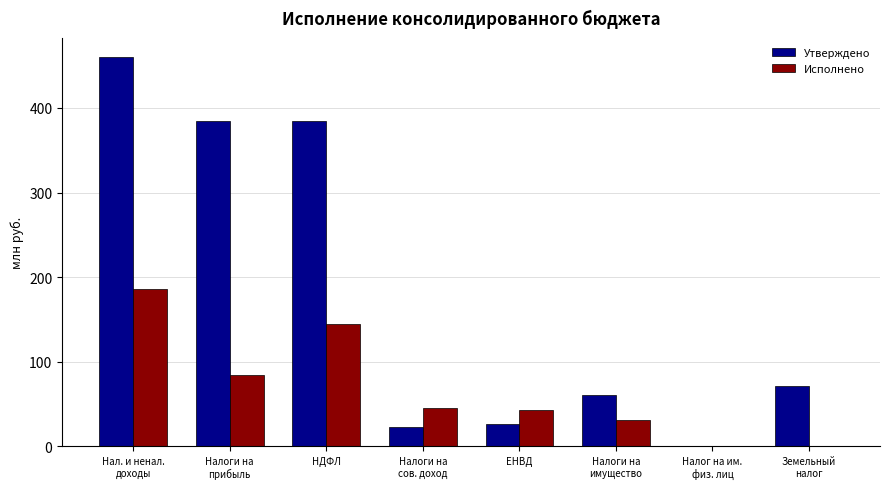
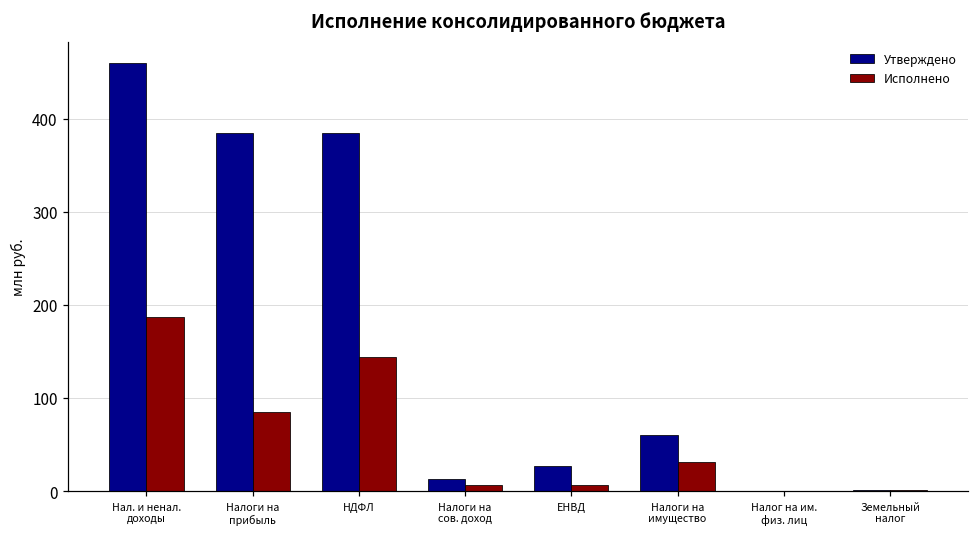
Утверждено, Налоги на сов. доход: 20 -> 10
Исполнено, Налоги на сов. доход: 50 -> 10
Исполнено, ЕНВД: 40 -> 10
Утверждено, Земельный налог: 70 -> 0
